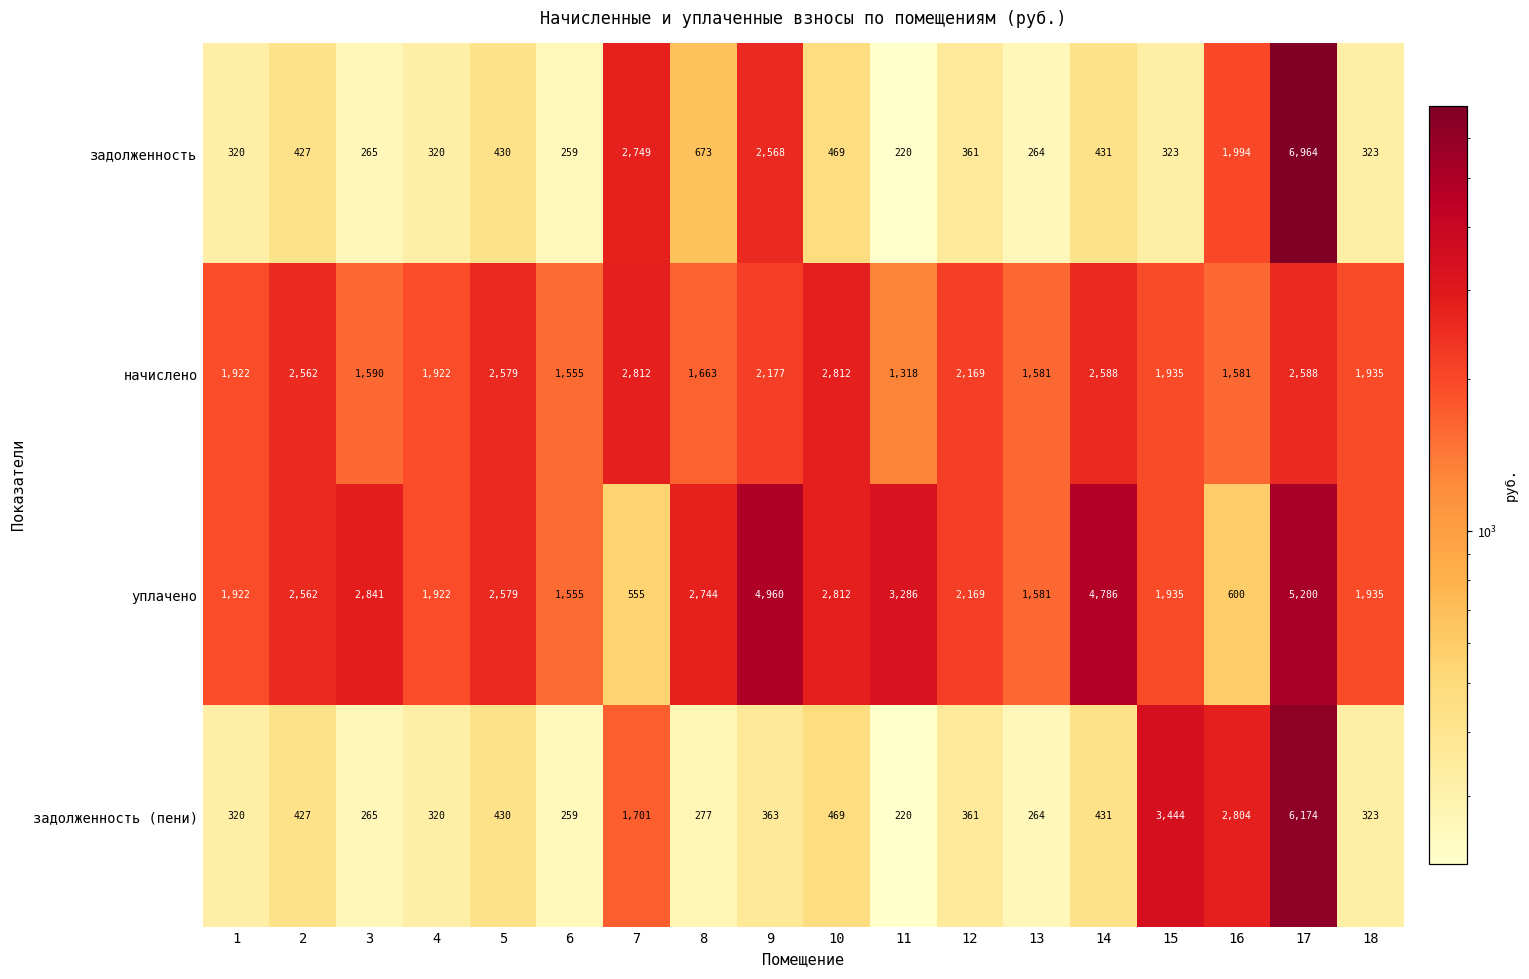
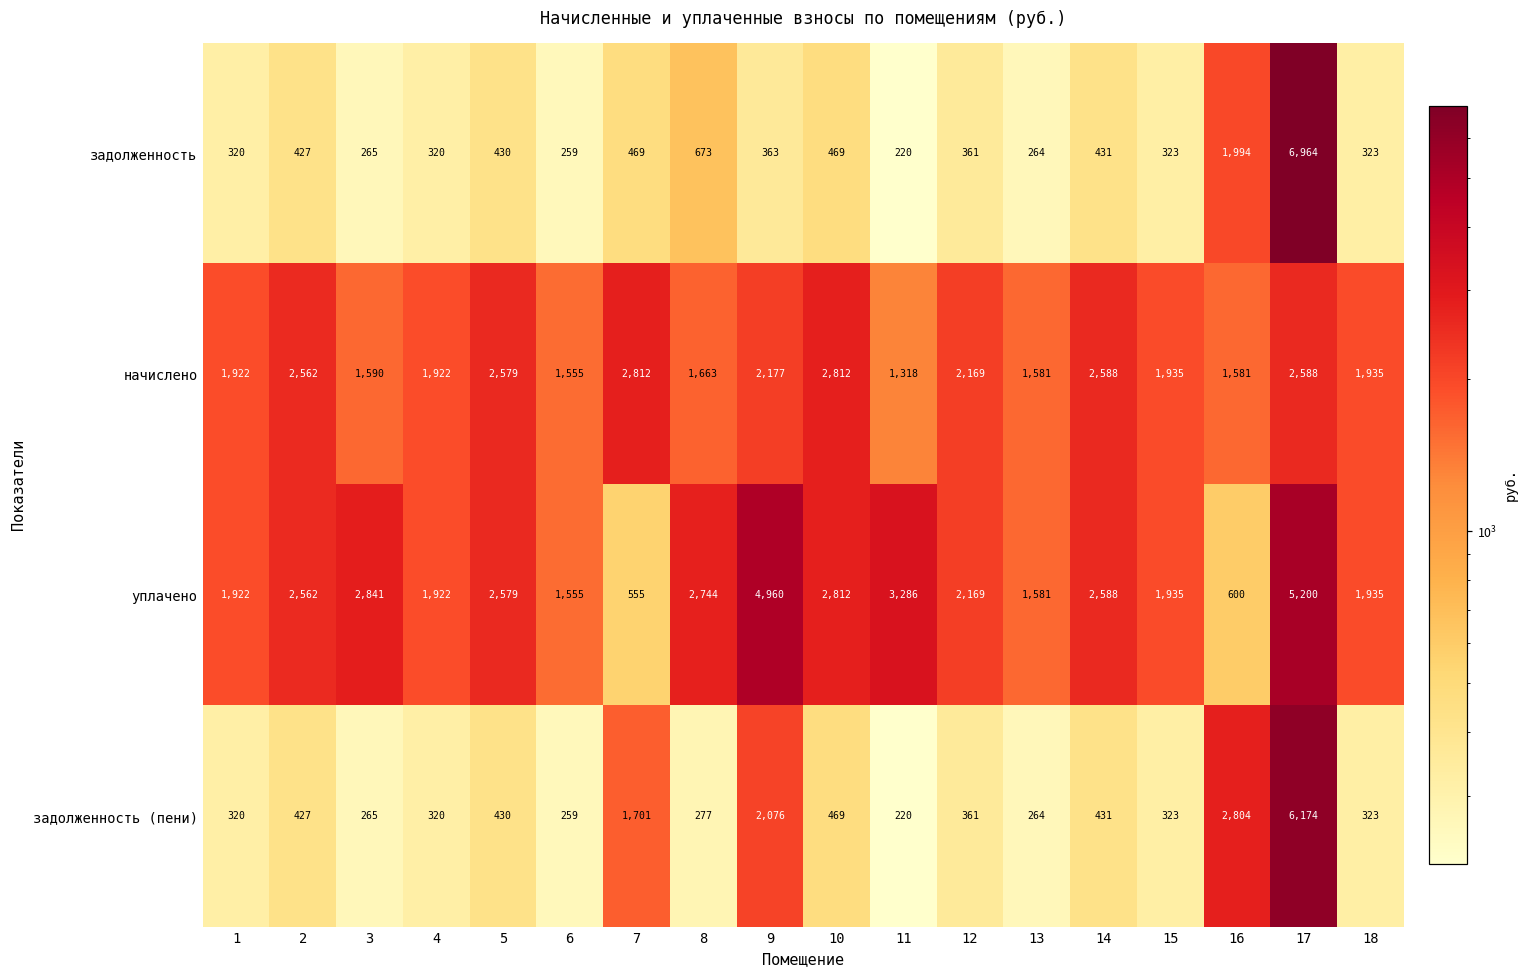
задолженность, 7: 2,749 -> 469
задолженность, 9: 2,568 -> 363
уплачено, 14: 4,786 -> 2,588
задолженность (пени), 9: 363 -> 2,076
задолженность (пени), 15: 3,444 -> 323
